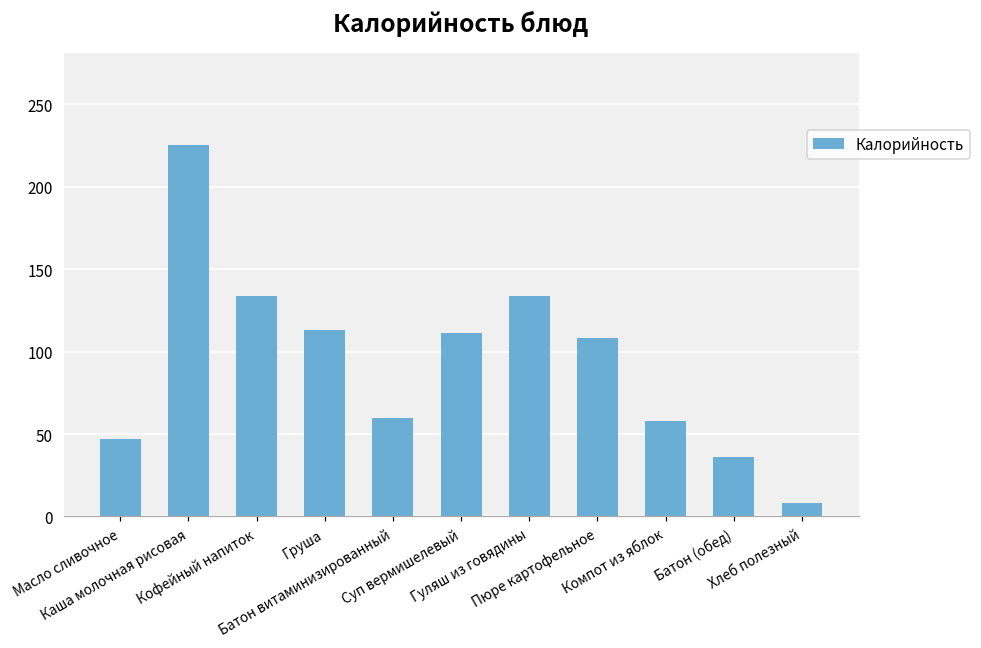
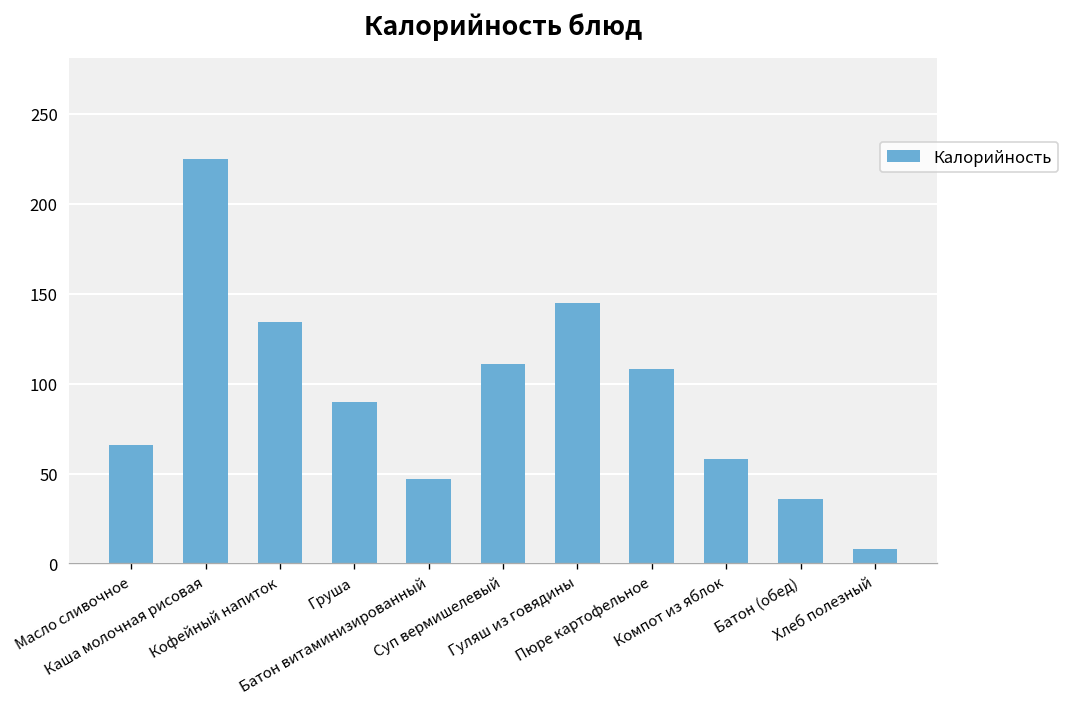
Масло сливочное: 47 -> 66
Груша: 113 -> 90
Батон витаминизированный: 60 -> 47
Гуляш из говядины: 134 -> 145
